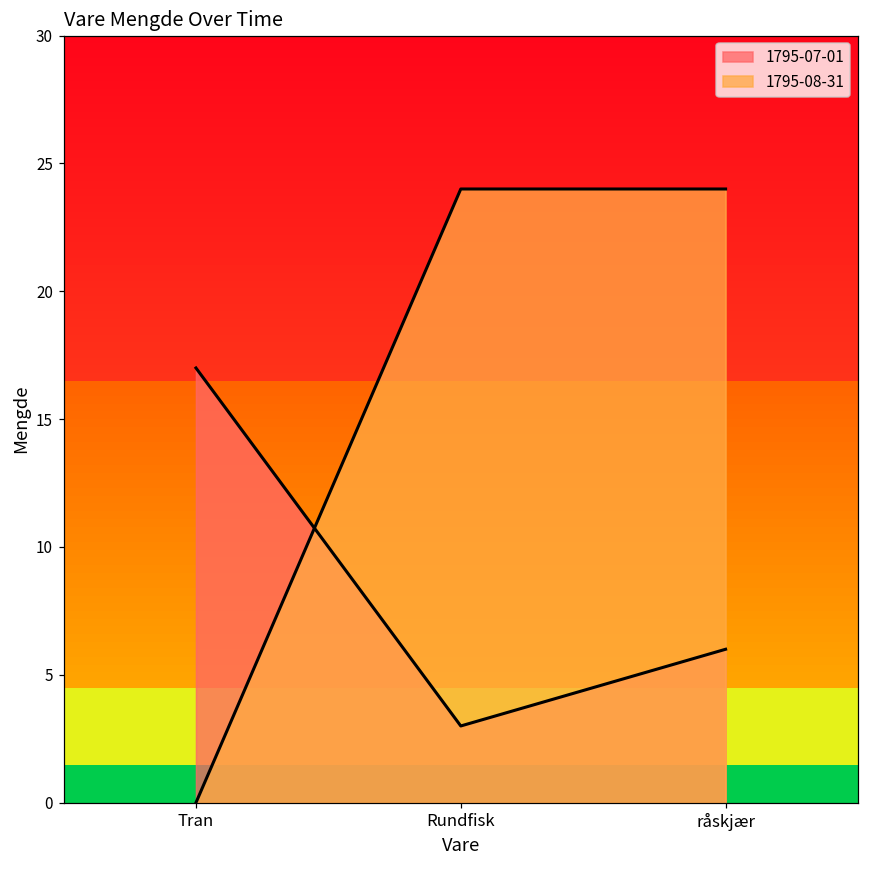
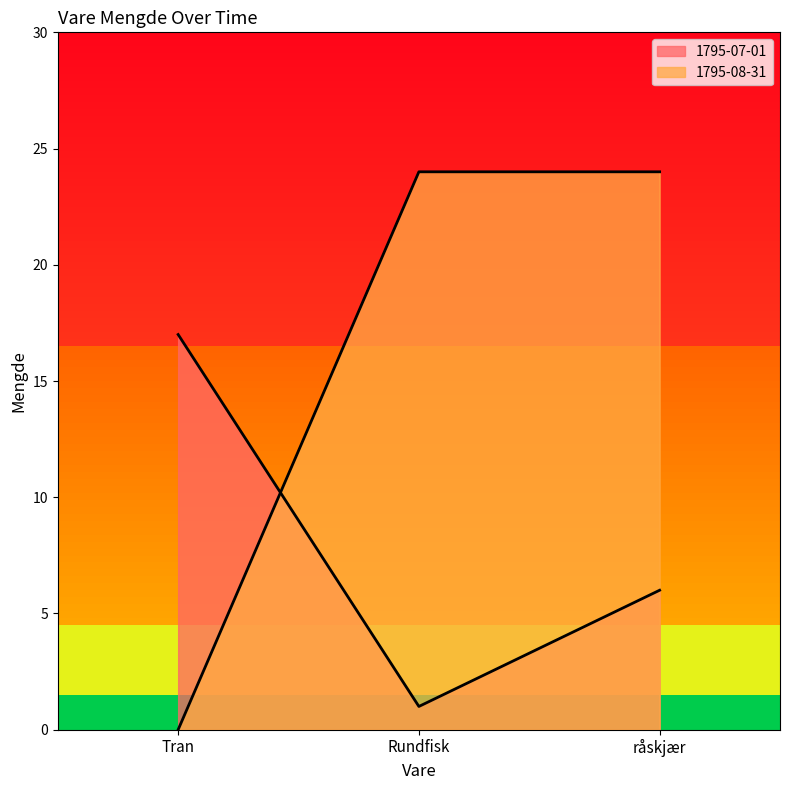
1795-07-01, Rundfisk: 3 -> 1
